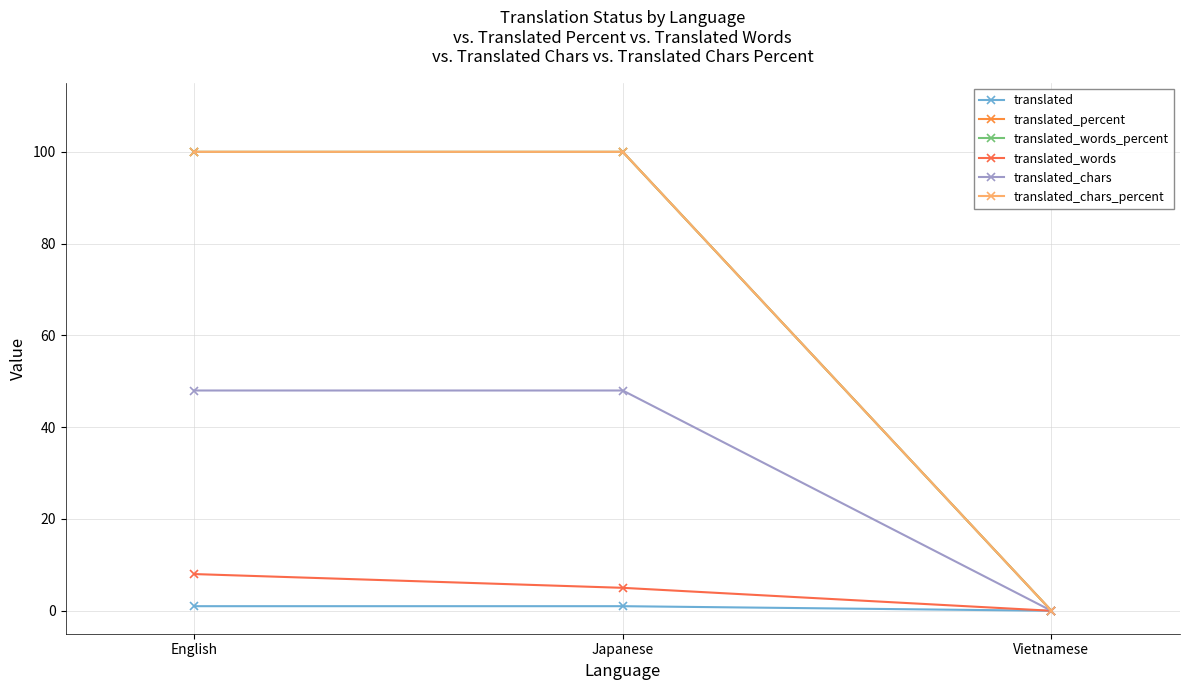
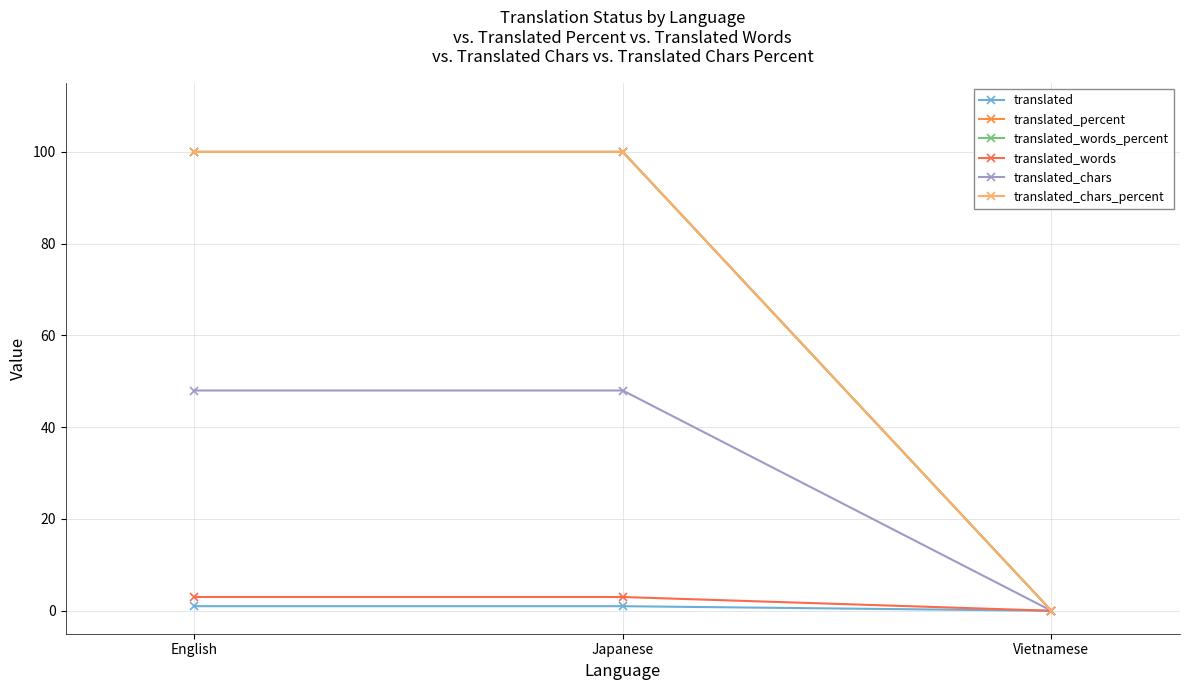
translated_words, English: 8 -> 3
translated_words, Japanese: 5 -> 3
